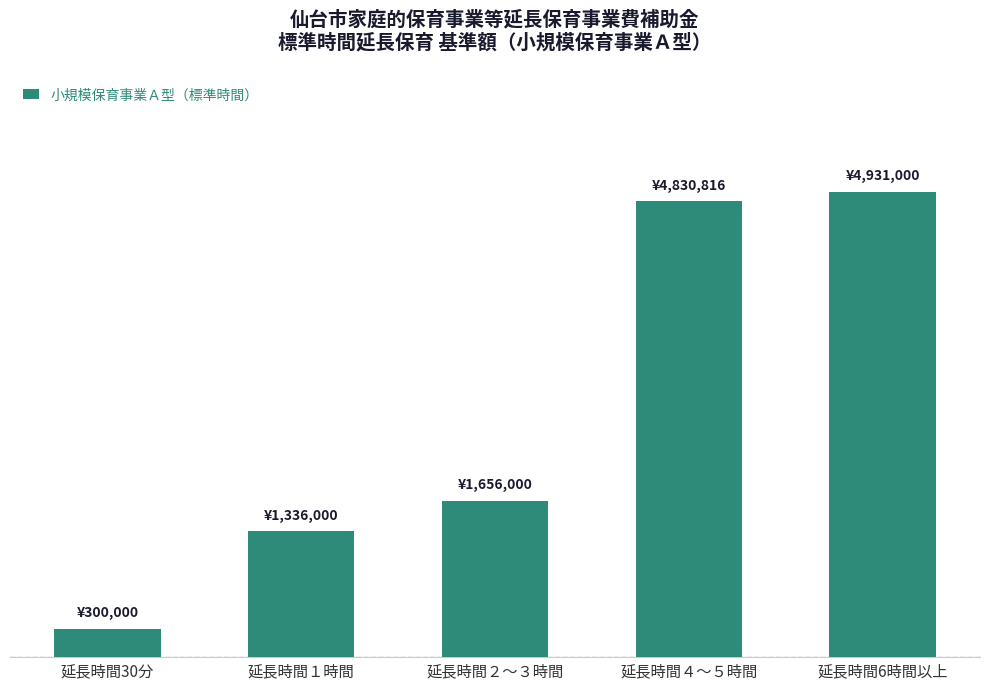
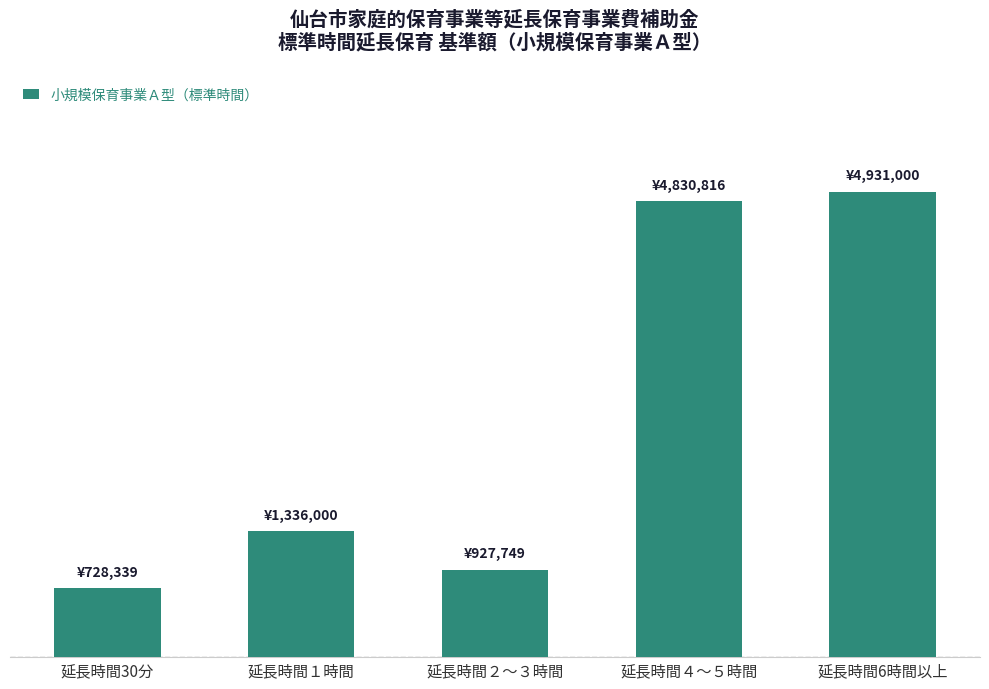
延長時間30分: ¥300,000 -> ¥728,339
延長時間２～３時間: ¥1,656,000 -> ¥927,749
